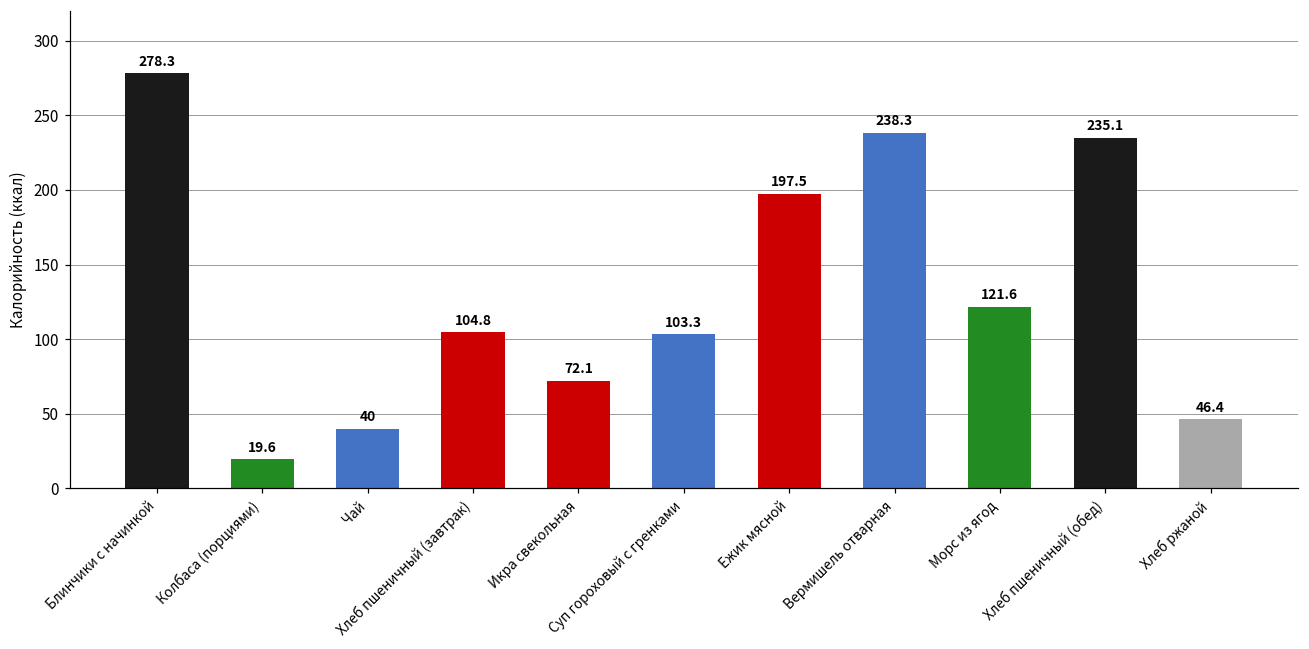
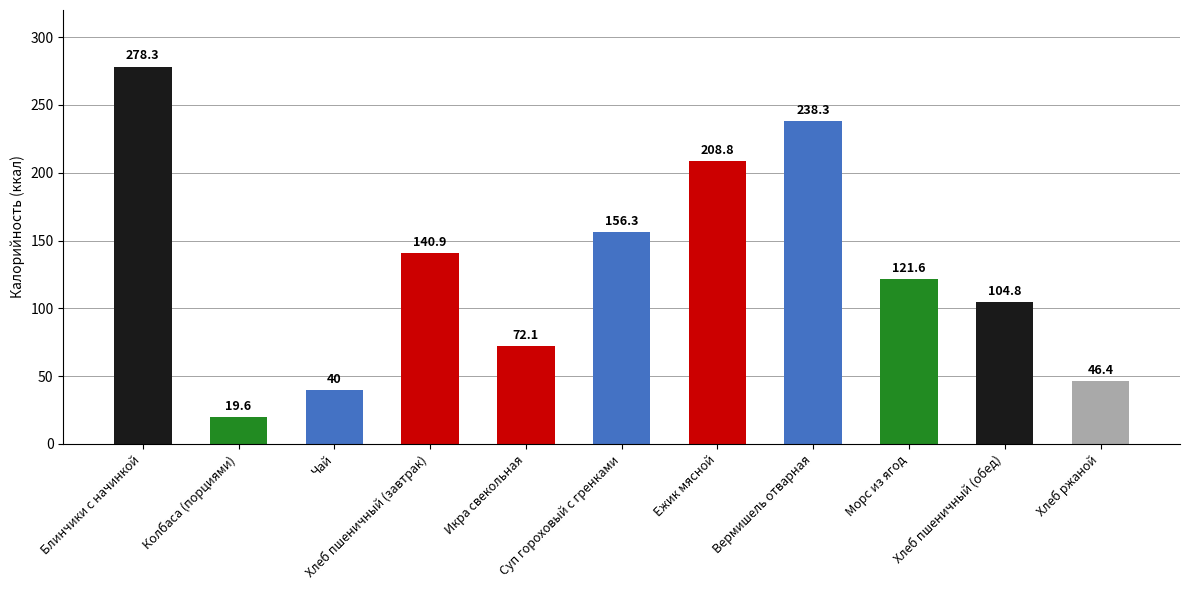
Хлеб пшеничный (завтрак): 104.8 -> 140.9
Суп гороховый с гренками: 103.3 -> 156.3
Ежик мясной: 197.5 -> 208.8
Хлеб пшеничный (обед): 235.1 -> 104.8
